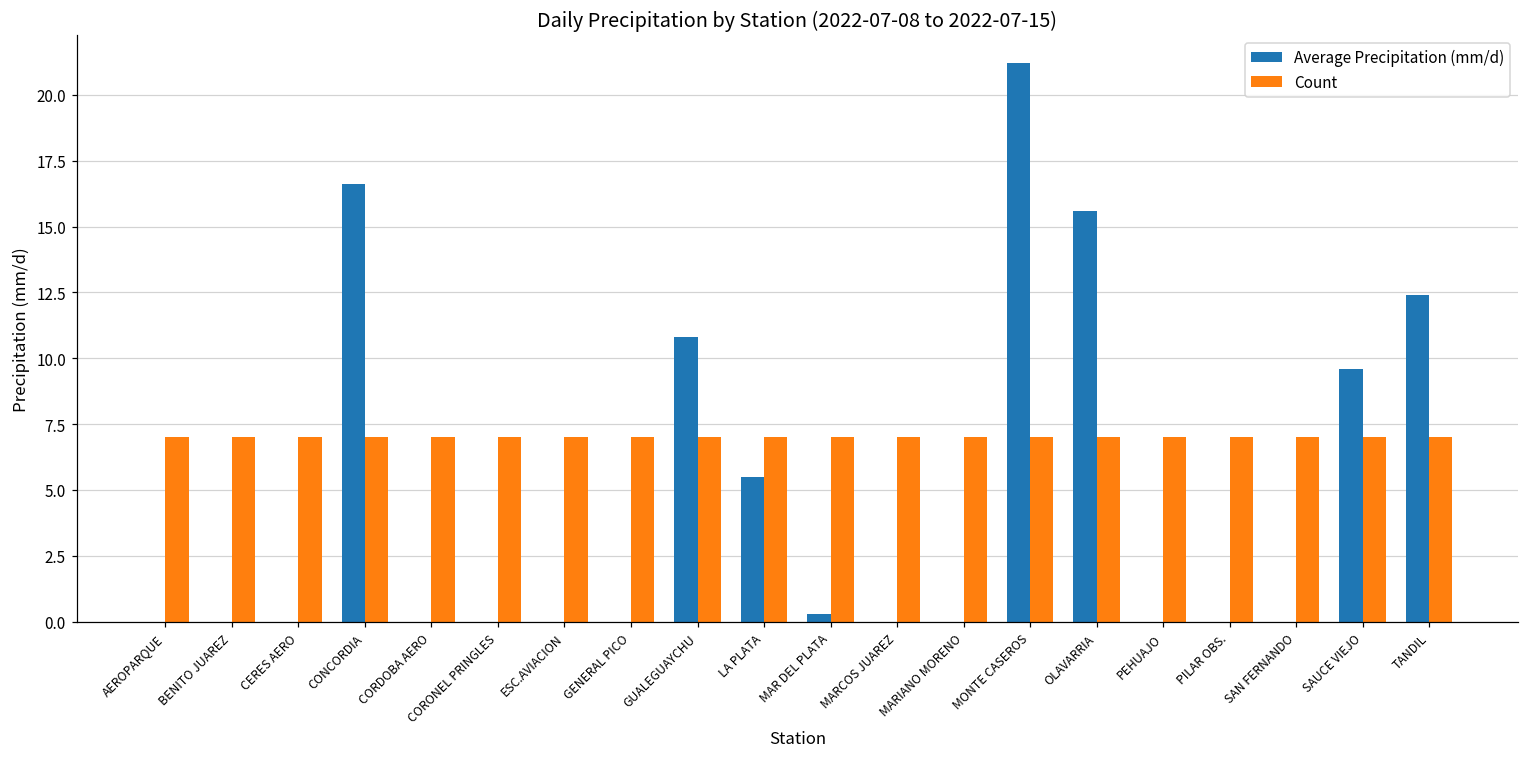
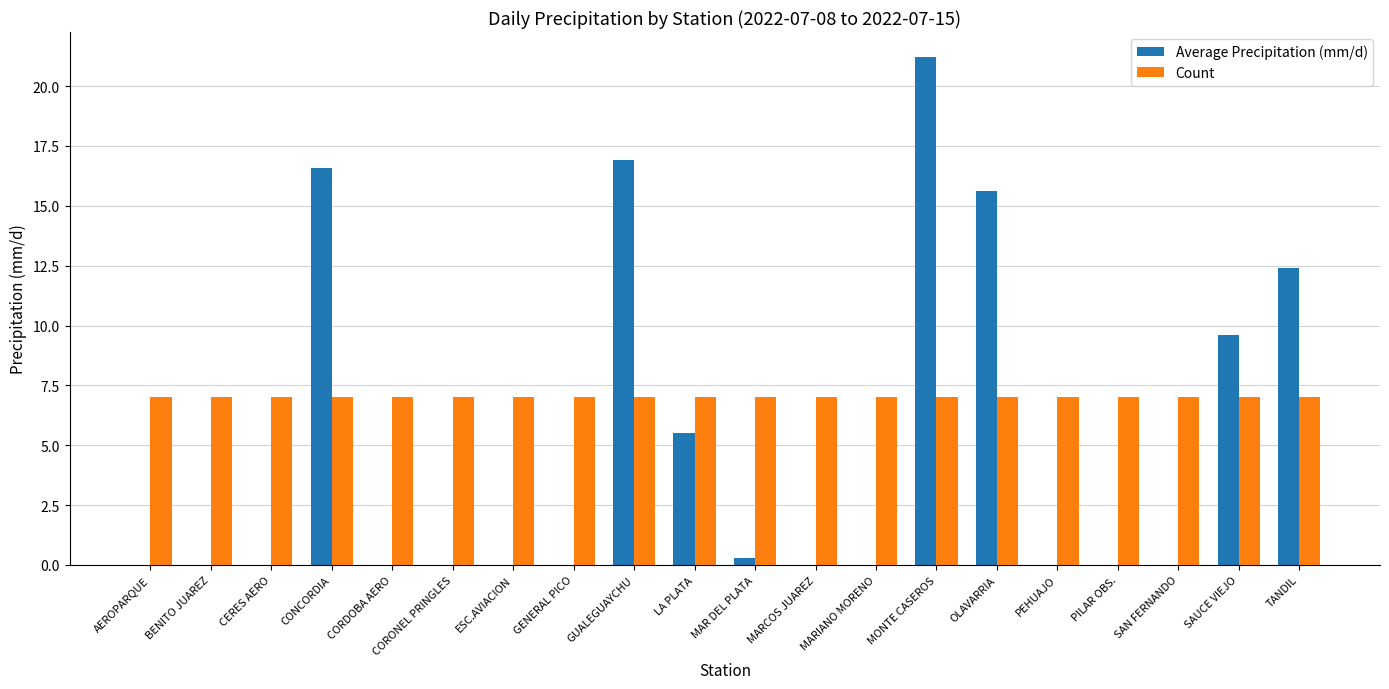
Average Precipitation (mm/d), GUALEGUAYCHU: 10.8 -> 16.9
